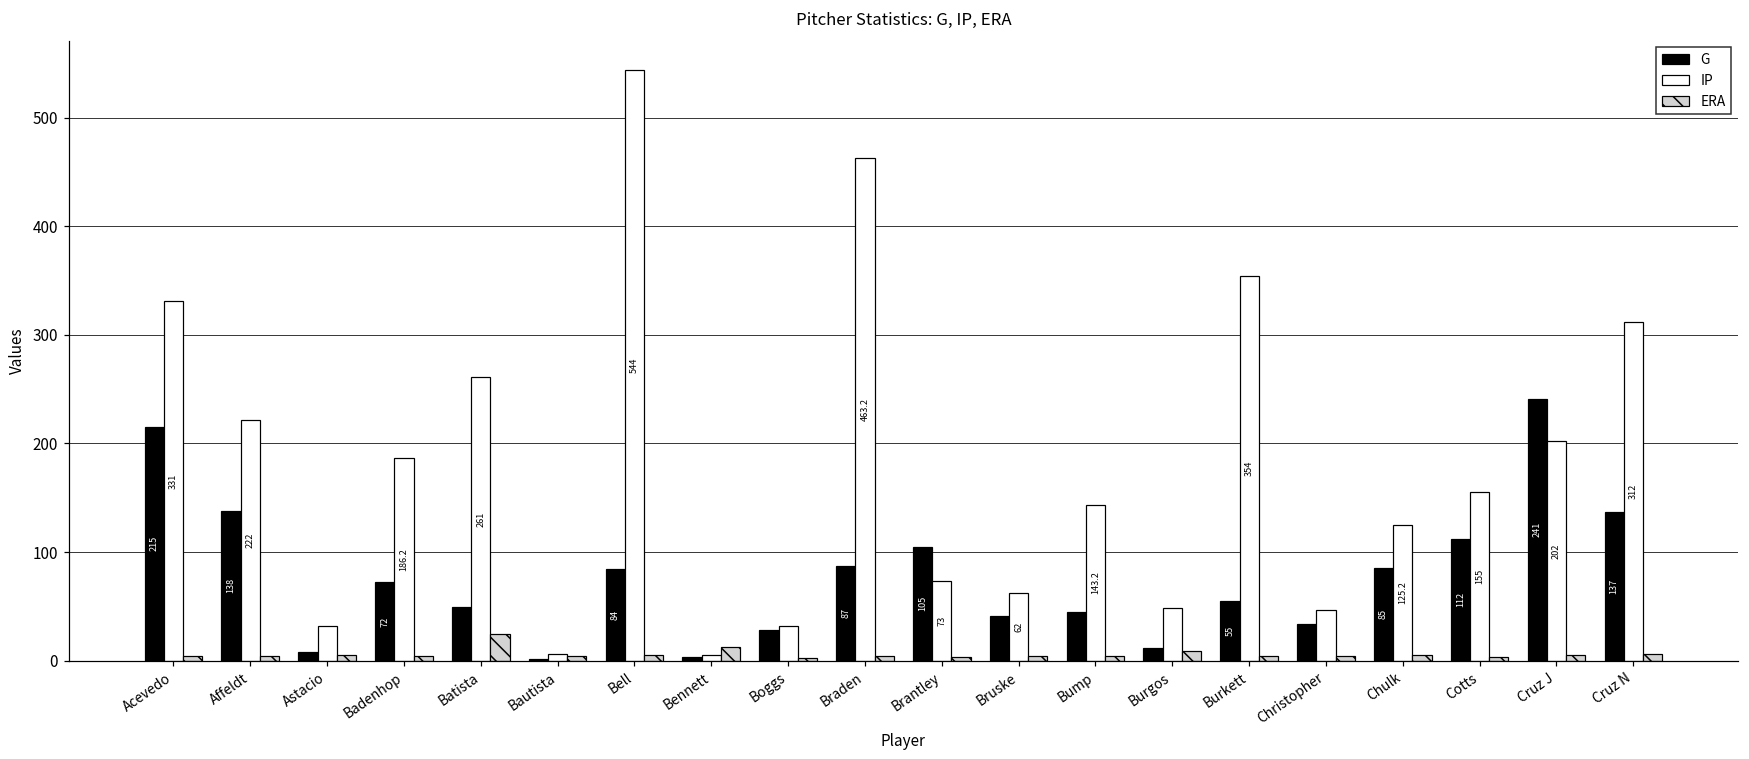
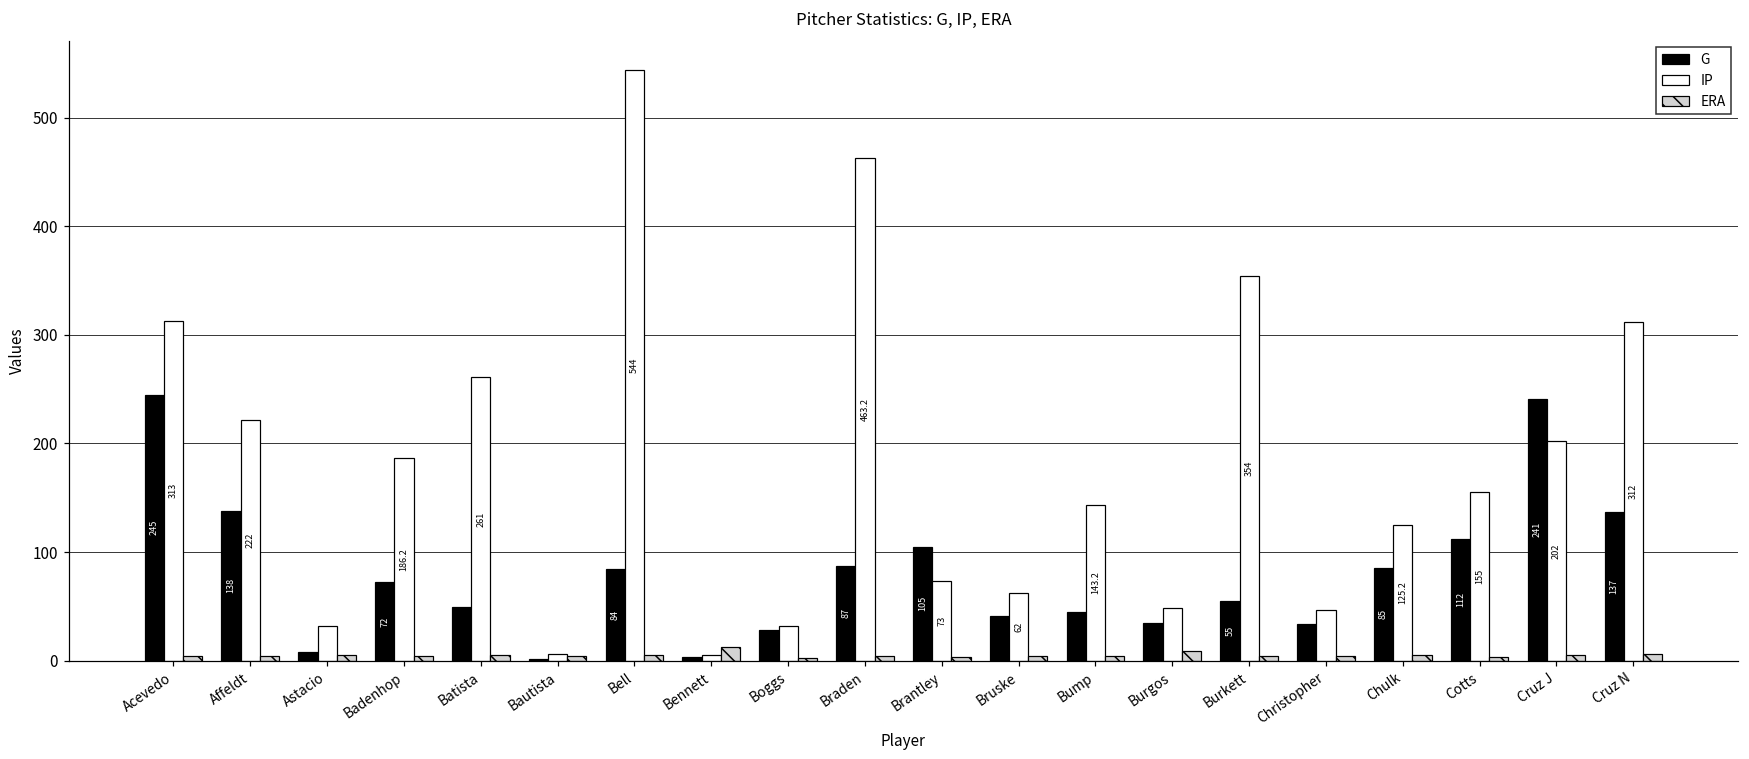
G, Acevedo: 215 -> 245
IP, Acevedo: 331 -> 313
ERA, Batista: 20 -> 0
G, Burgos: 10 -> 40
